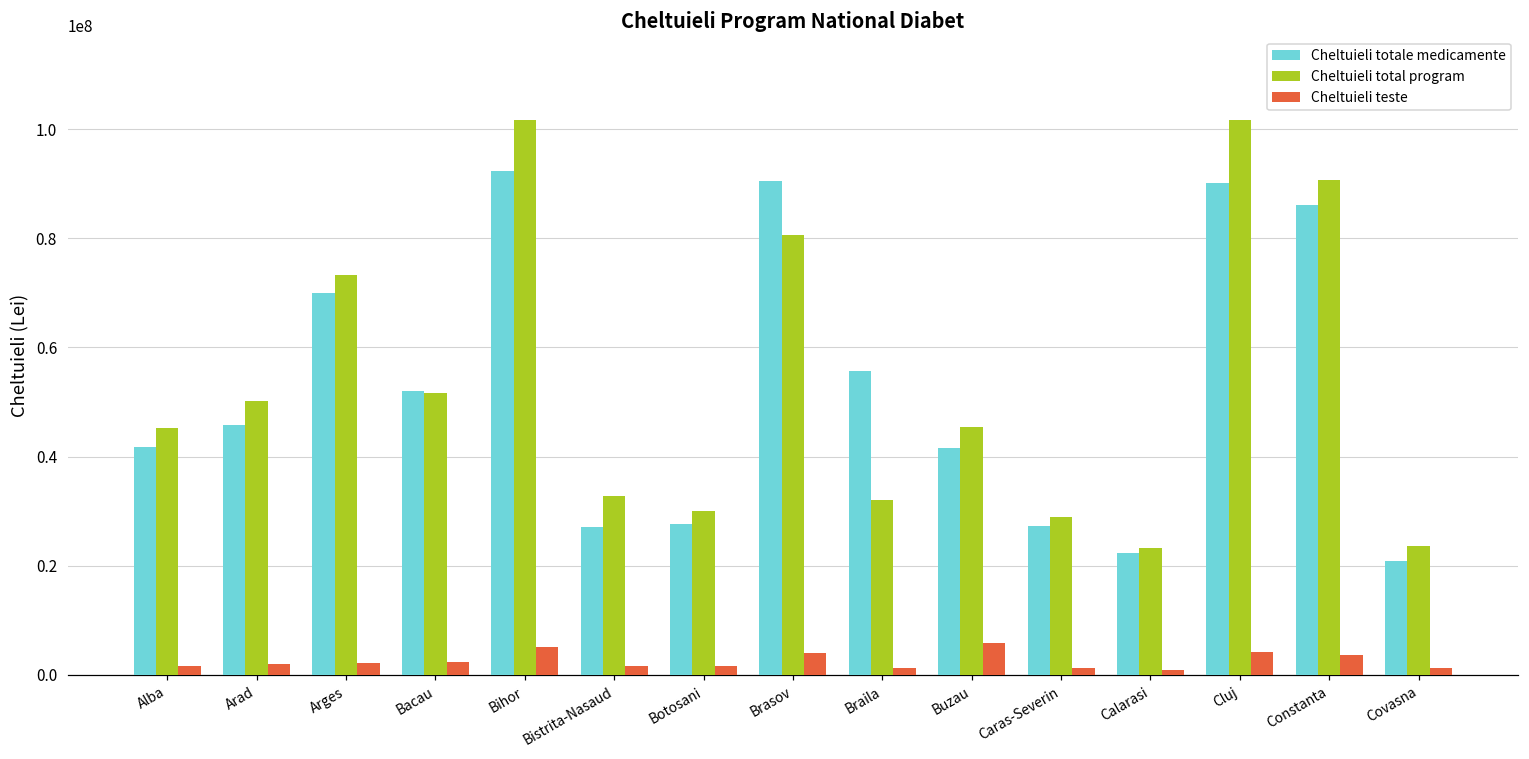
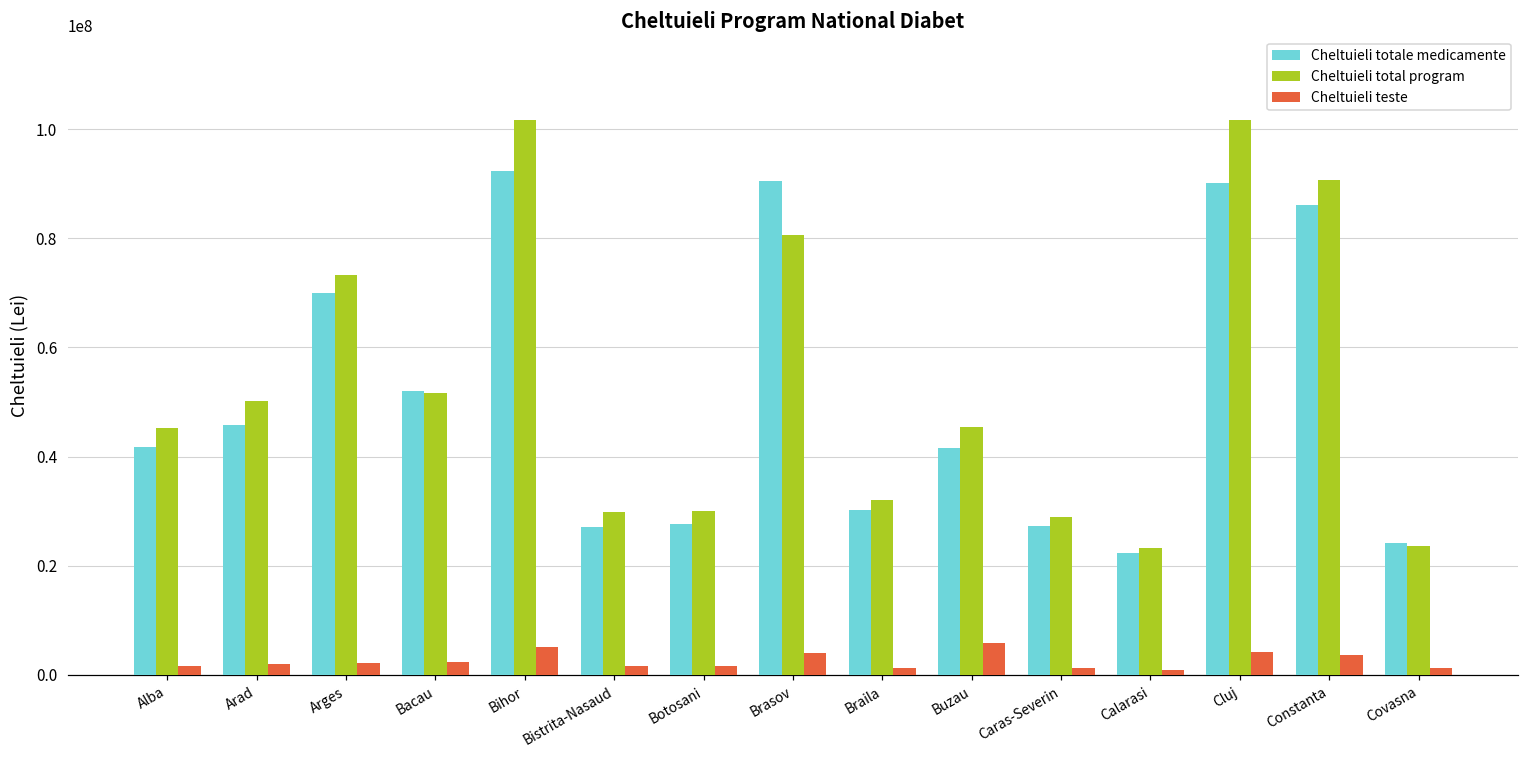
Cheltuieli total program, Bistrita-Nasaud: 33000000 -> 30000000
Cheltuieli totale medicamente, Braila: 56000000 -> 30000000
Cheltuieli totale medicamente, Covasna: 21000000 -> 24000000
